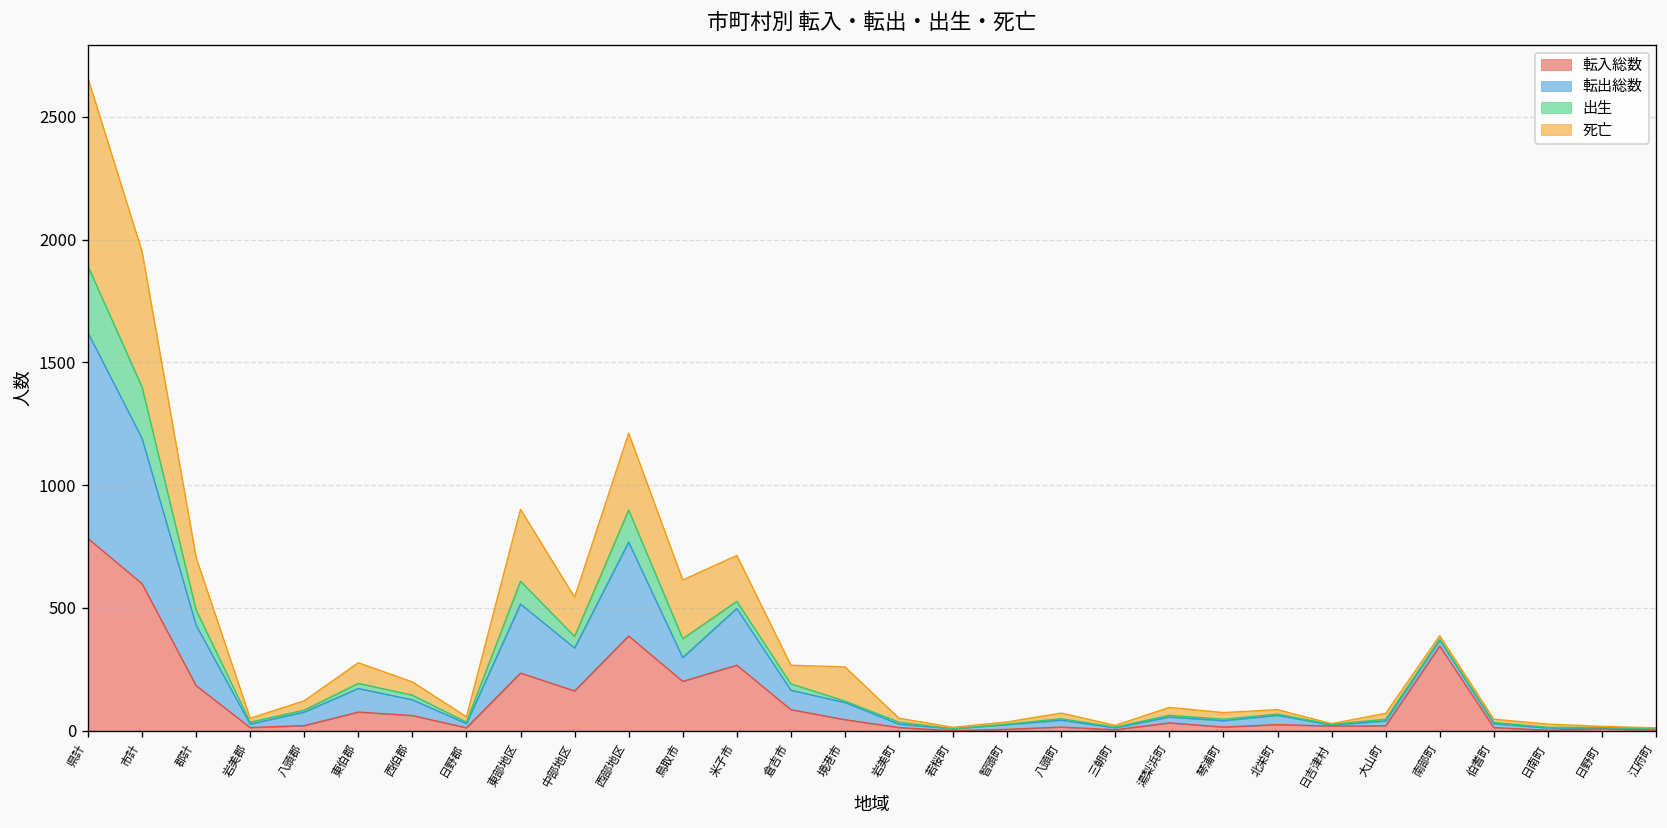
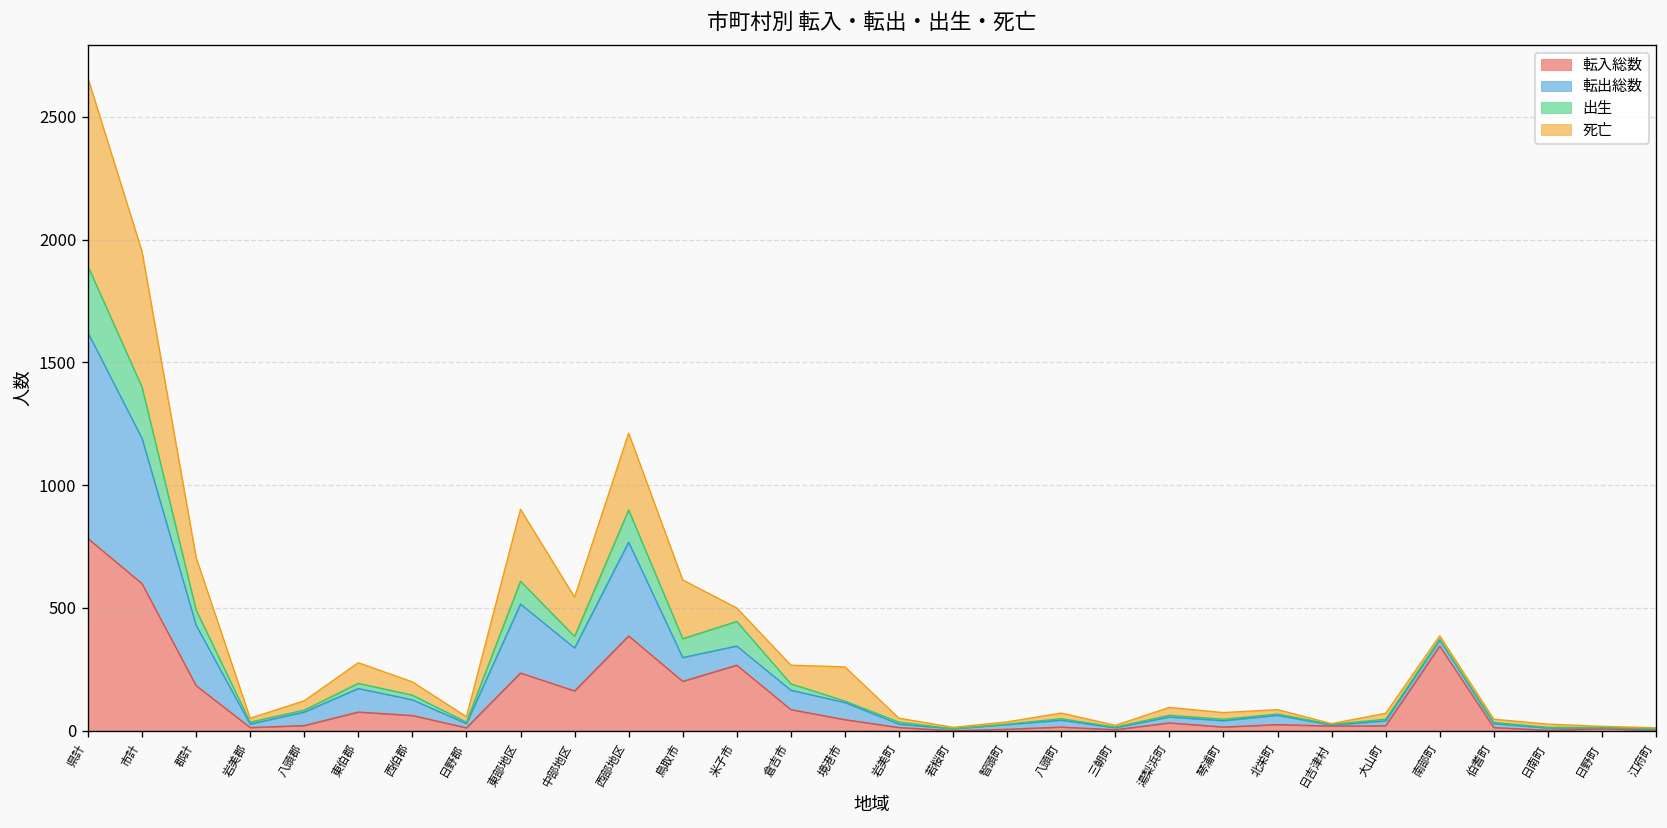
転出総数, 米子市: 230 -> 80
出生, 米子市: 30 -> 100
死亡, 米子市: 190 -> 60
